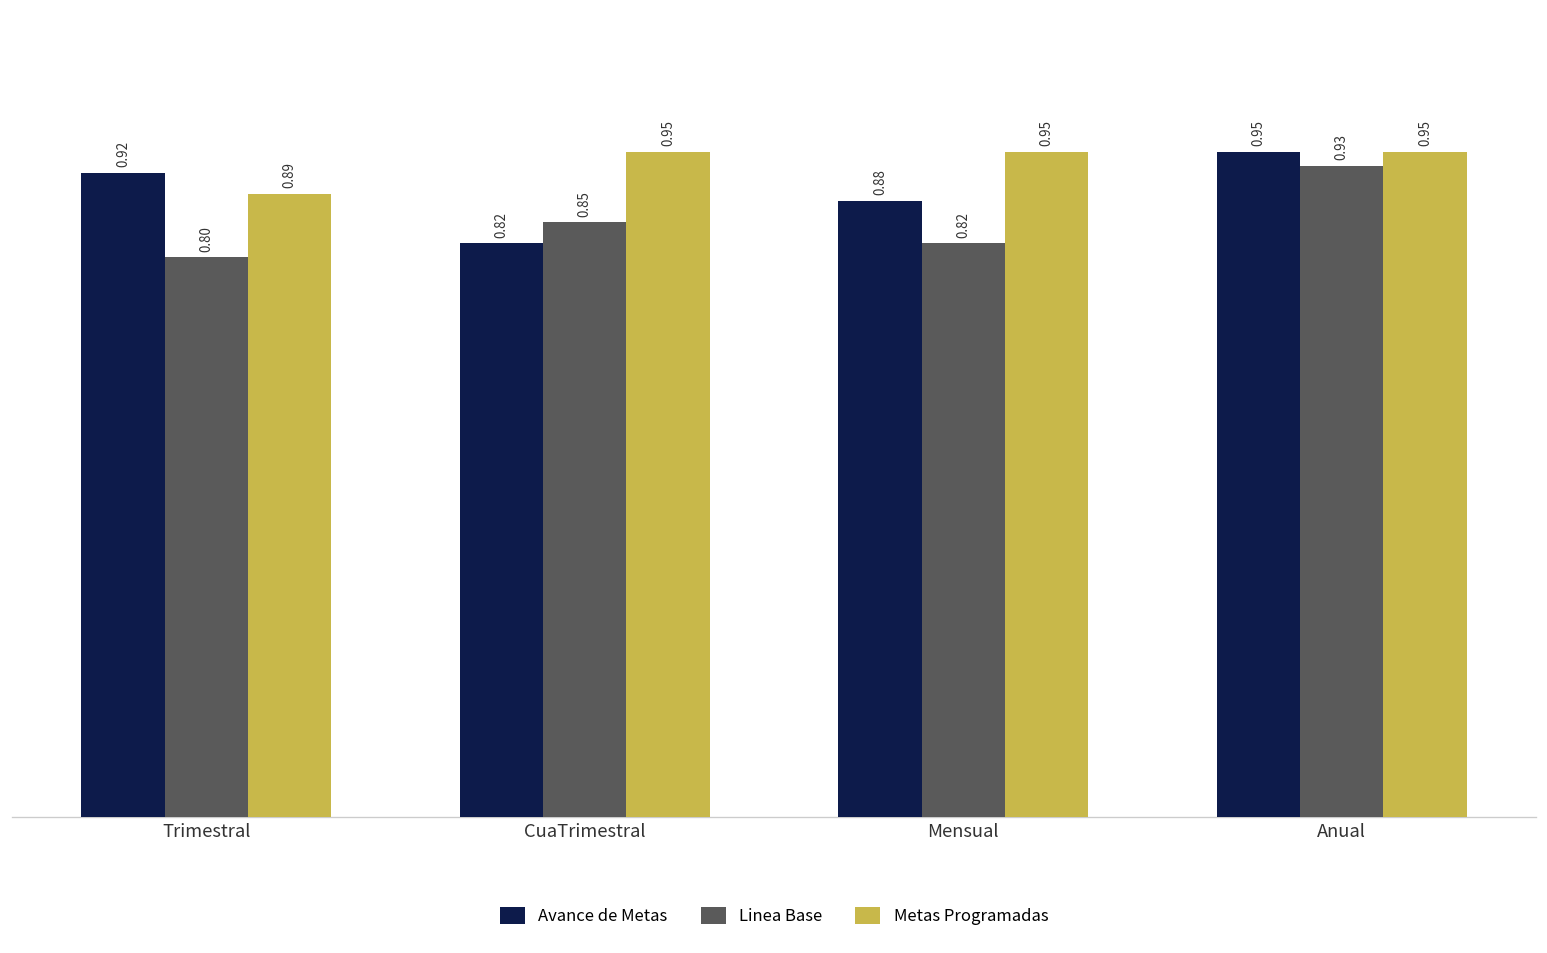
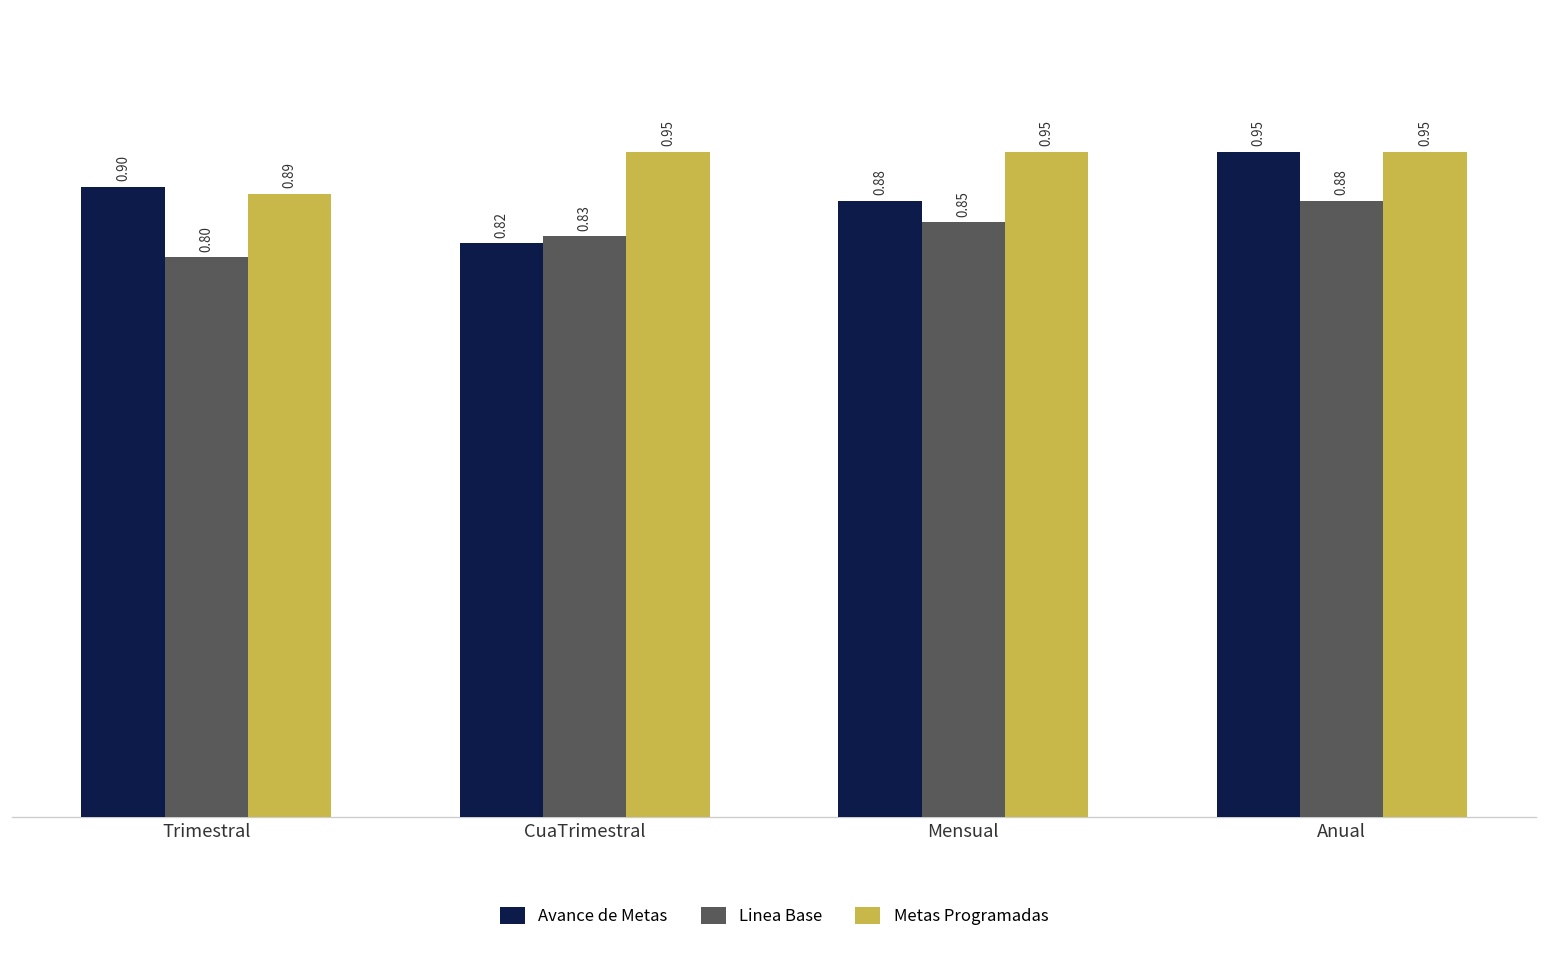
Avance de Metas, Trimestral: 0.92 -> 0.90
Linea Base, CuaTrimestral: 0.85 -> 0.83
Linea Base, Mensual: 0.82 -> 0.85
Linea Base, Anual: 0.93 -> 0.88
